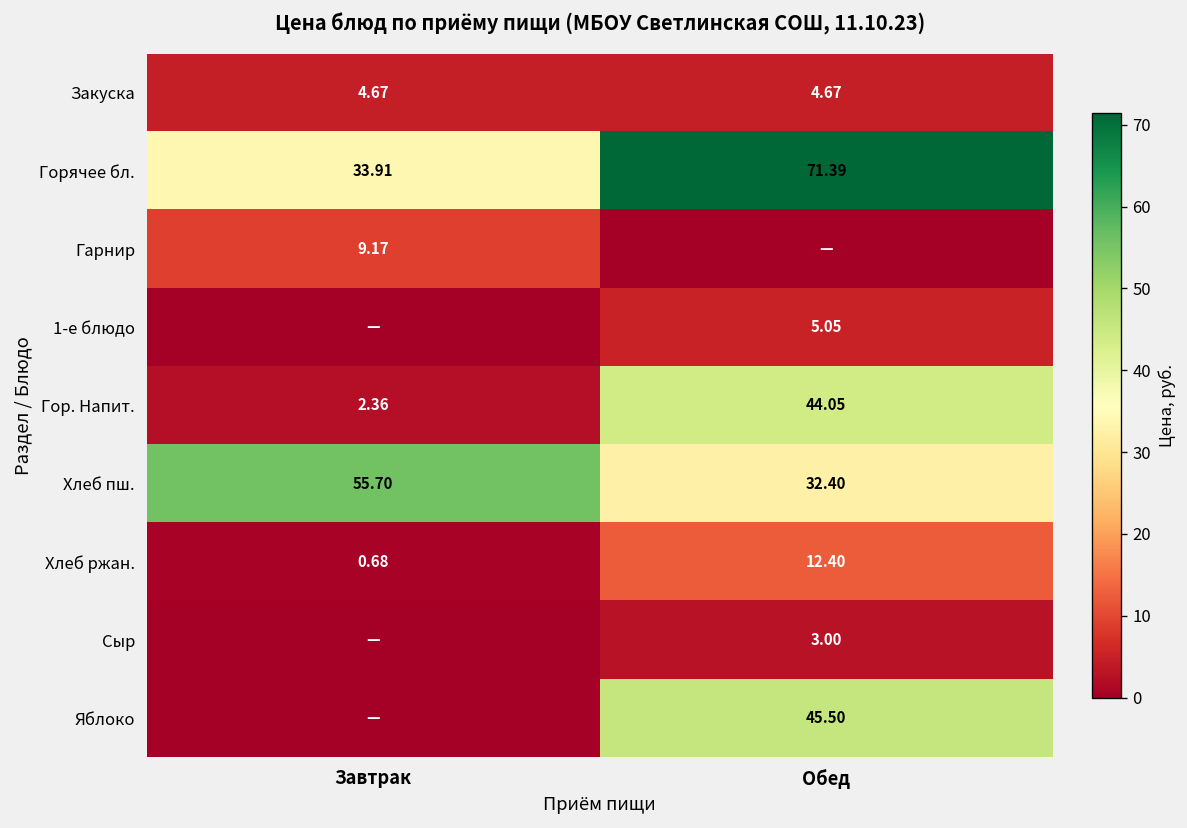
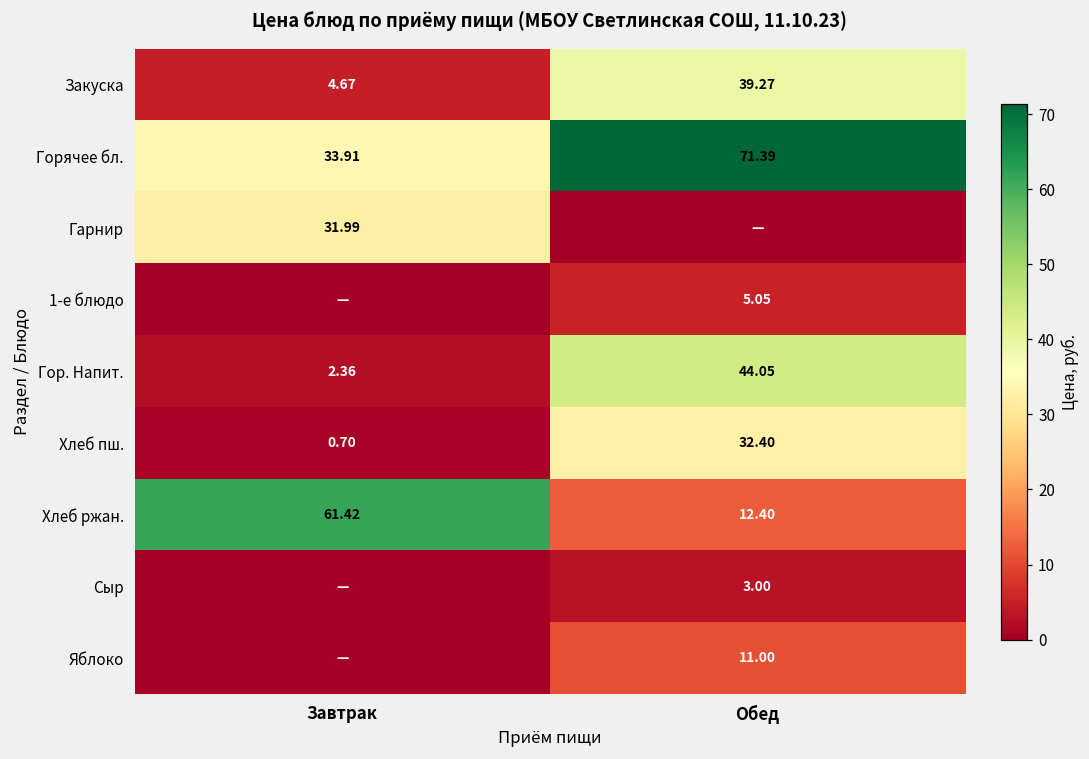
Закуска, Обед: 4.67 -> 39.27
Гарнир, Завтрак: 9.17 -> 31.99
Хлеб пш., Завтрак: 55.70 -> 0.70
Хлеб ржан., Завтрак: 0.68 -> 61.42
Яблоко, Обед: 45.50 -> 11.00
